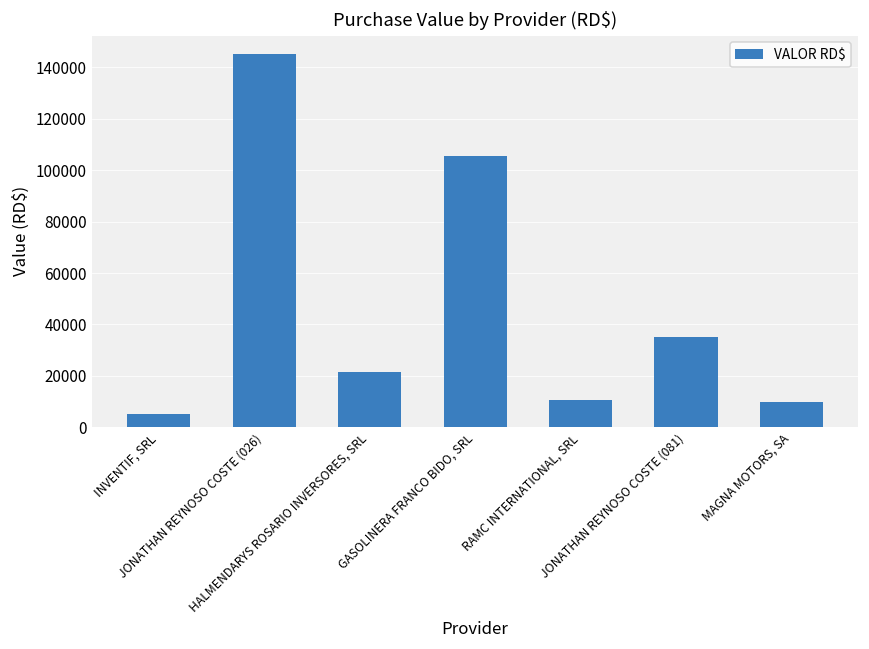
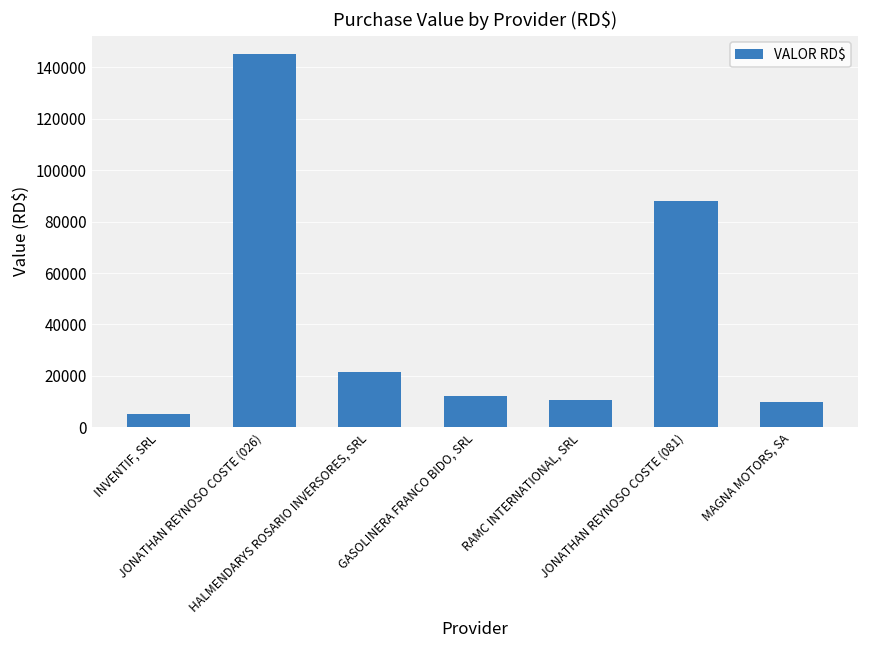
GASOLINERA FRANCO BIDO, SRL: 106000 -> 12000
JONATHAN REYNOSO COSTE (081): 35000 -> 88000
